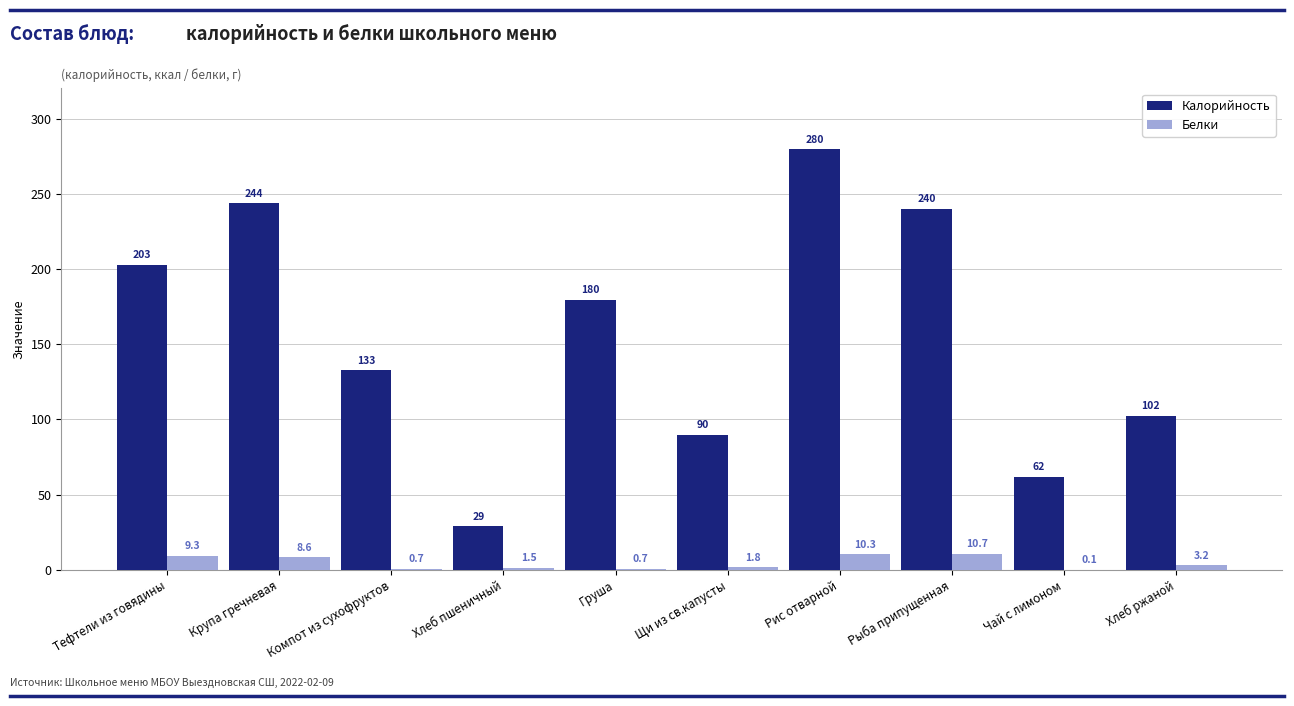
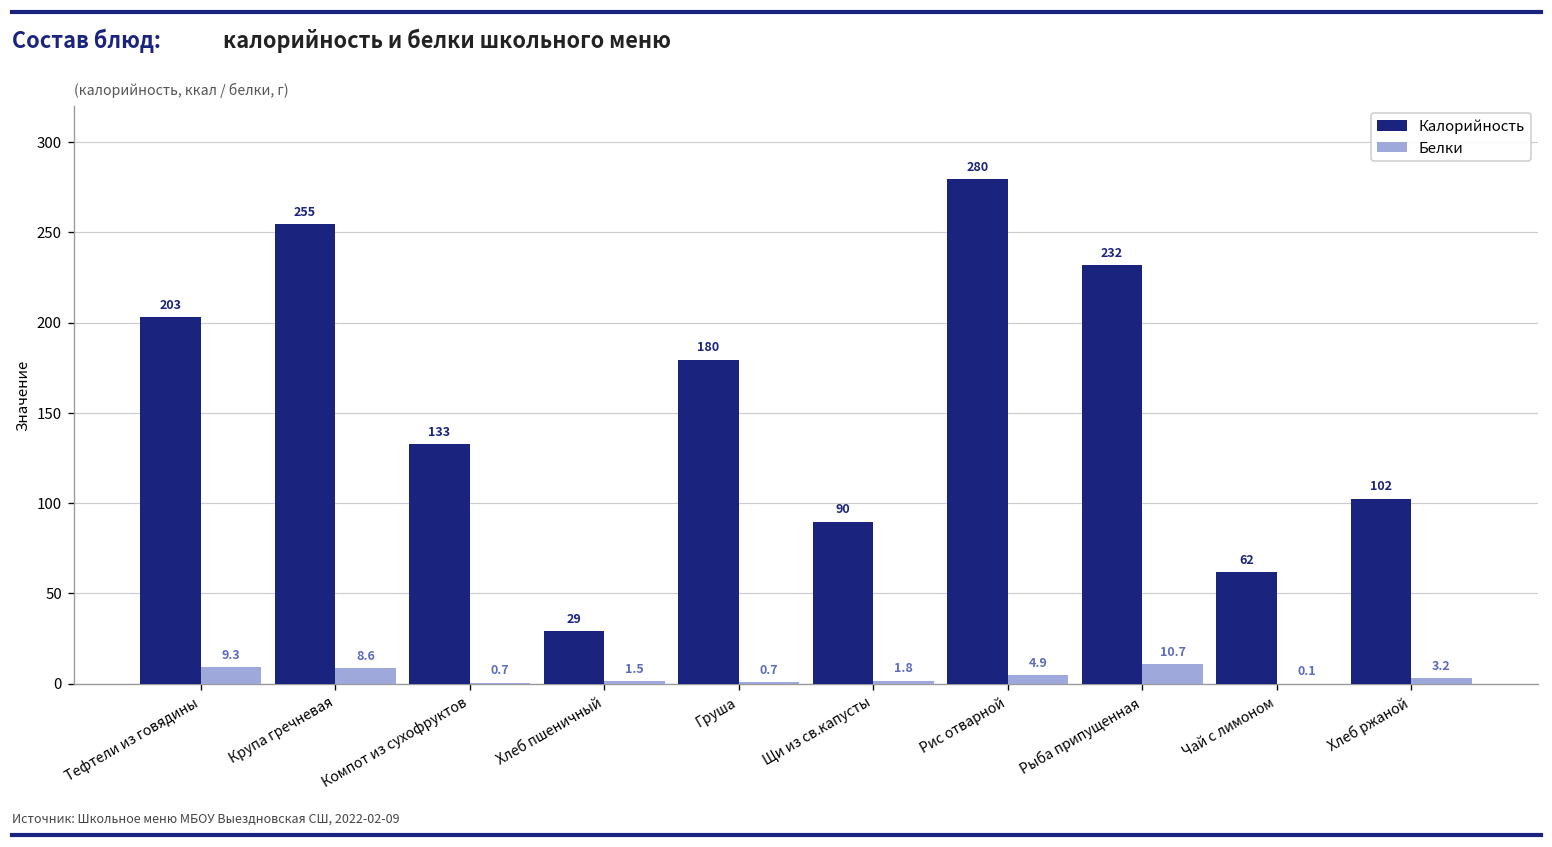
Калорийность, Крупа гречневая: 244 -> 255
Белки, Рис отварной: 10.3 -> 4.9
Калорийность, Рыба припущенная: 240 -> 232
